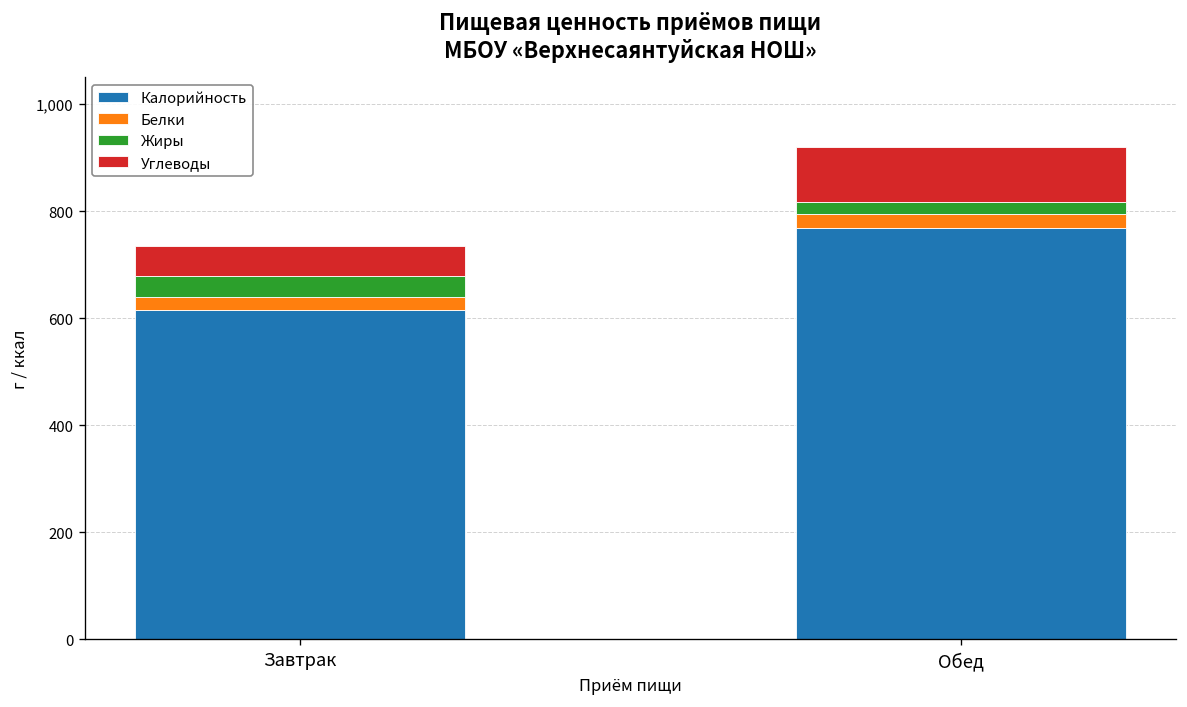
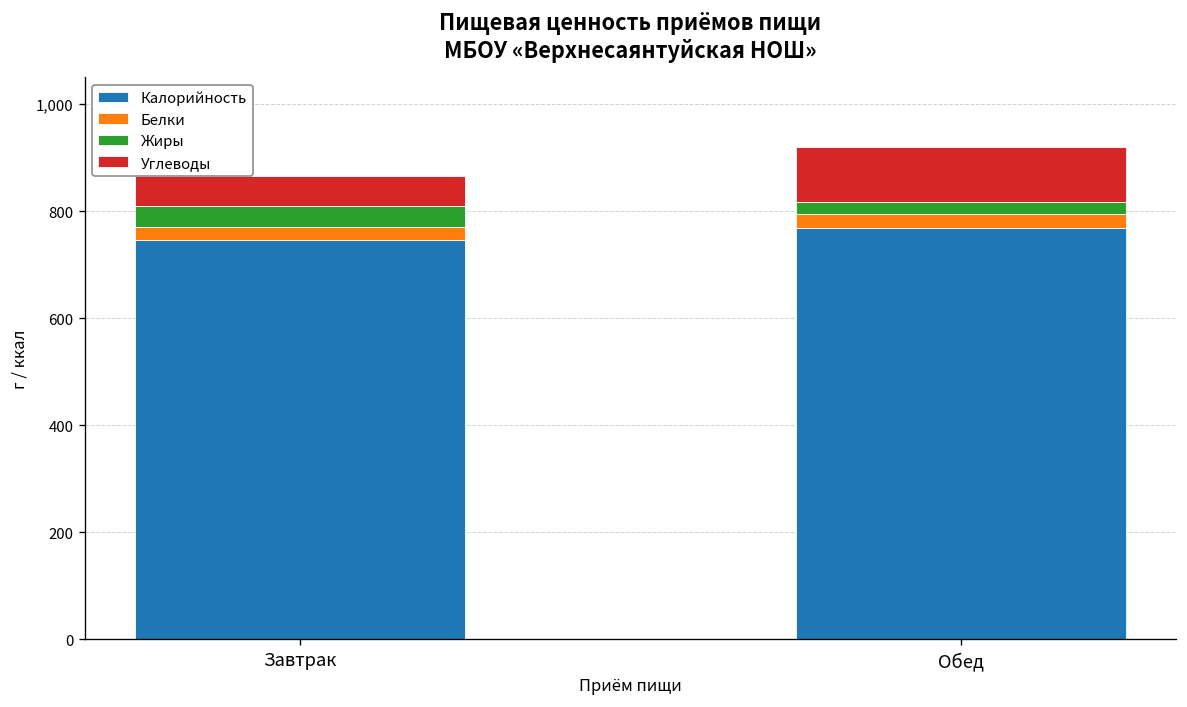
Калорийность, Завтрак: 620 -> 750
